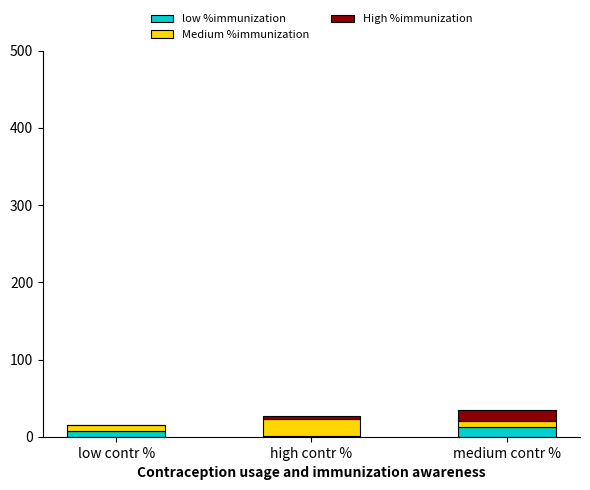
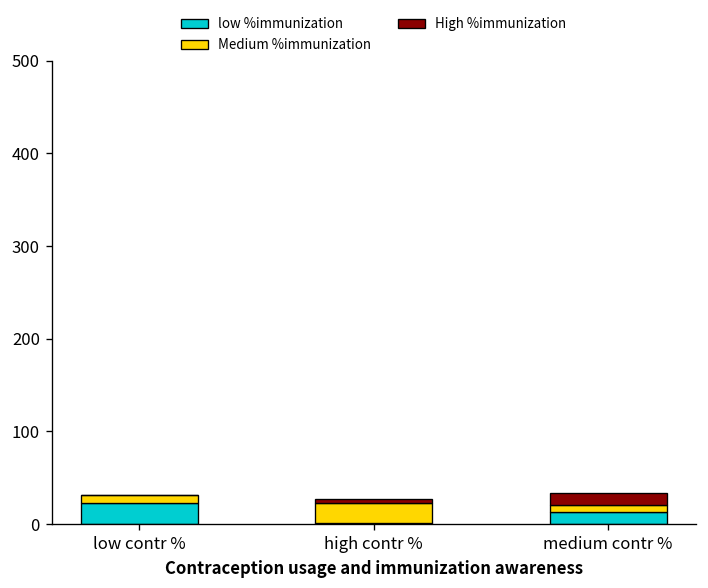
low %immunization, low contr %: 10 -> 20
